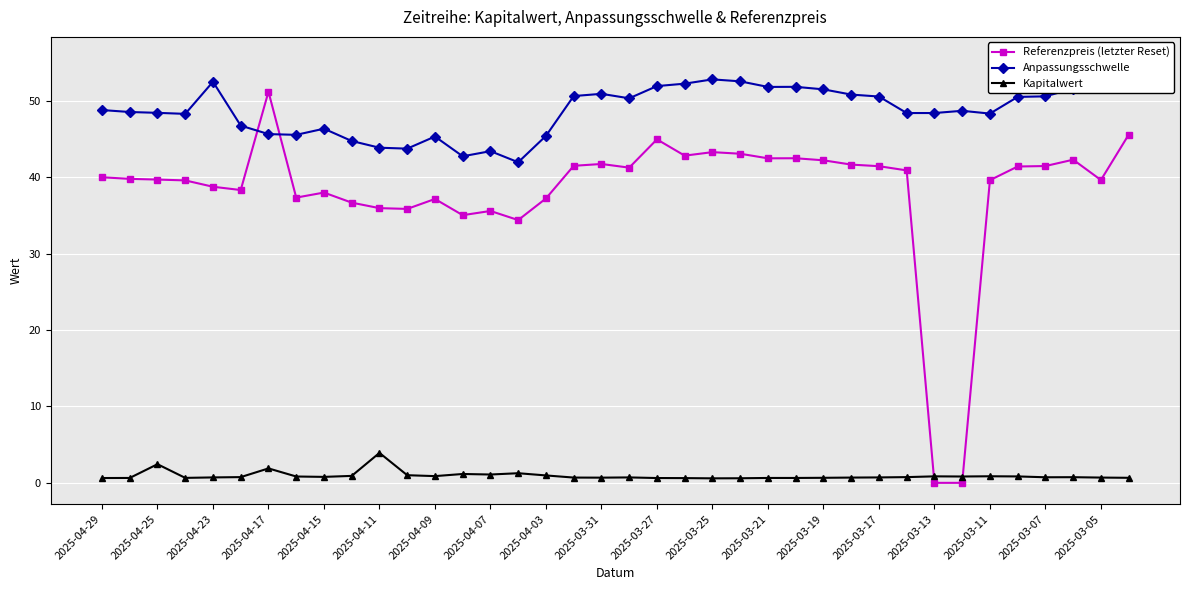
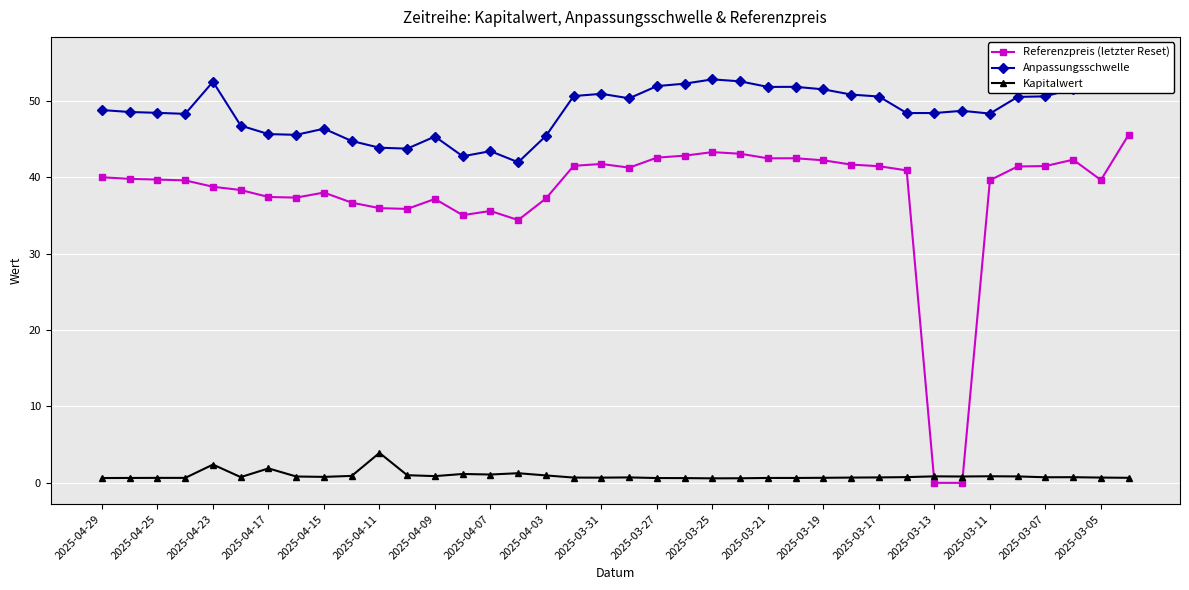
Kapitalwert, 2025-04-25: 2 -> 1
Kapitalwert, 2025-04-23: 1 -> 2
Referenzpreis (letzter Reset), 2025-04-17: 51 -> 37
Referenzpreis (letzter Reset), 2025-03-27: 45 -> 43
